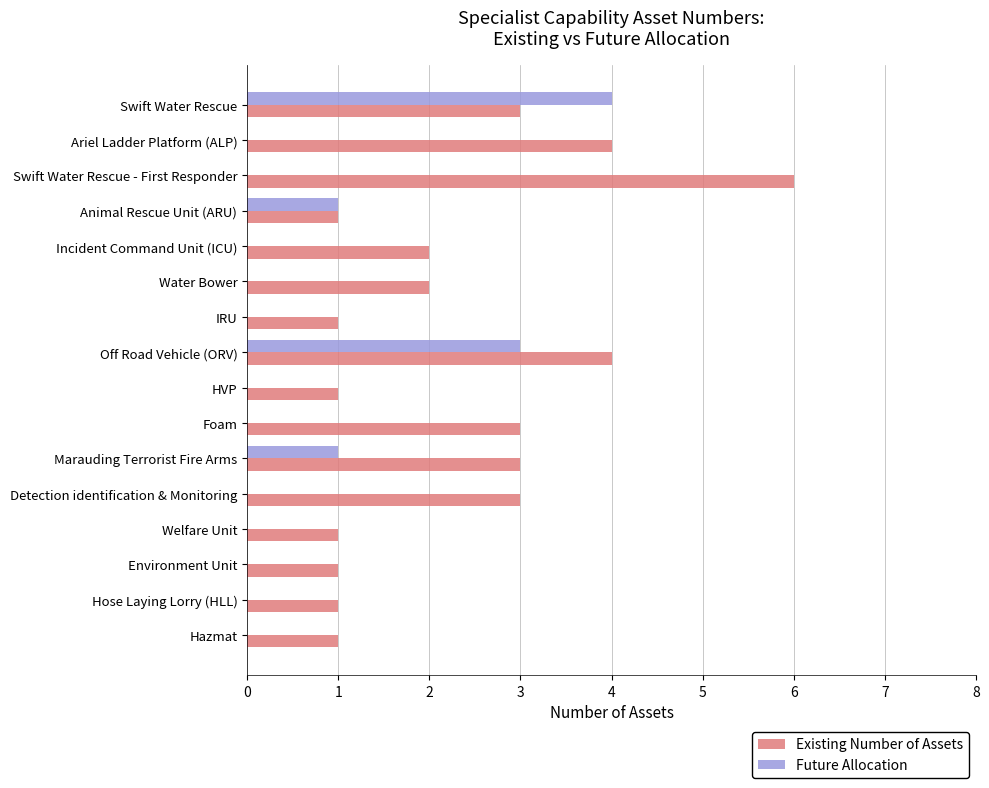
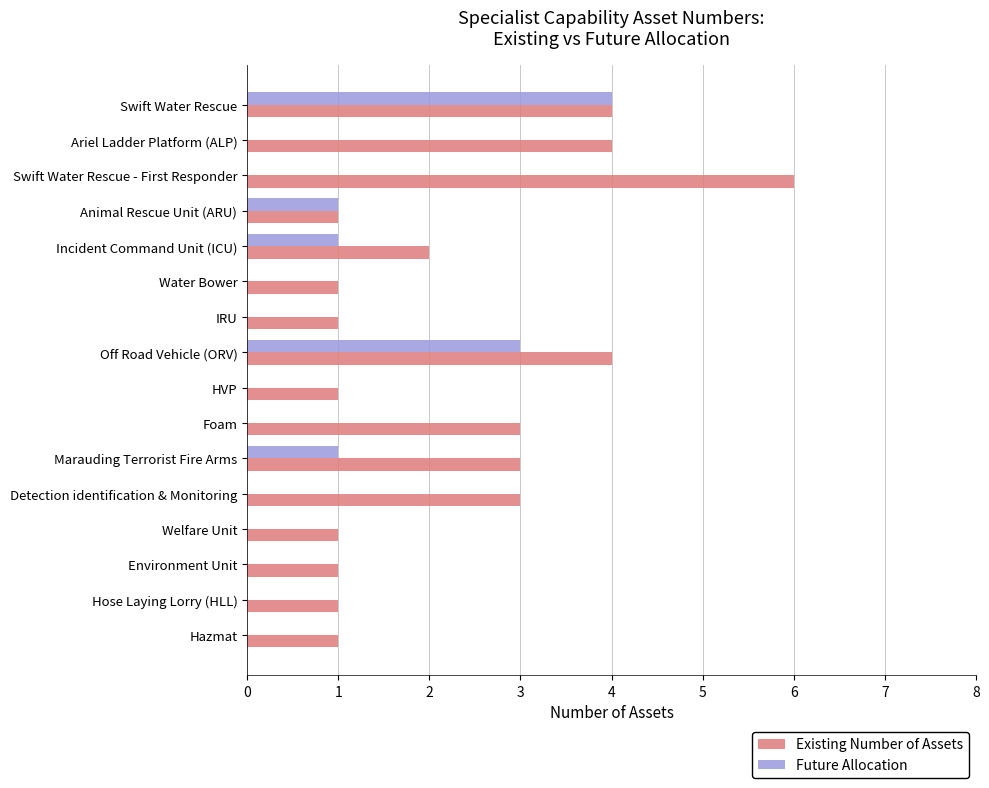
Existing Number of Assets, Swift Water Rescue: 3 -> 4
Future Allocation, Incident Command Unit (ICU): 0 -> 1
Existing Number of Assets, Water Bower: 2 -> 1
